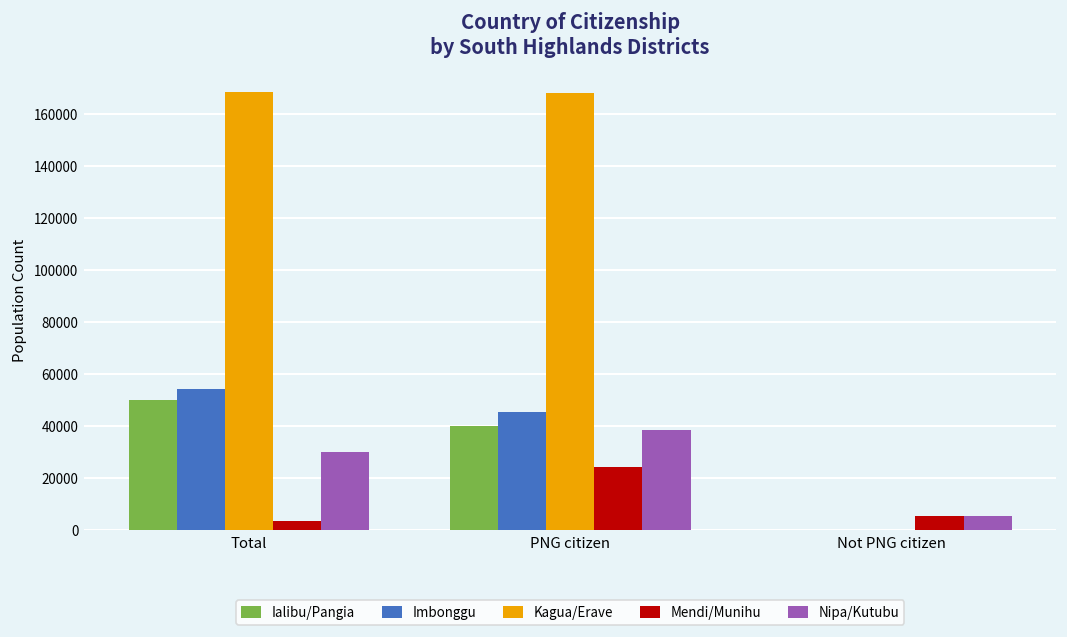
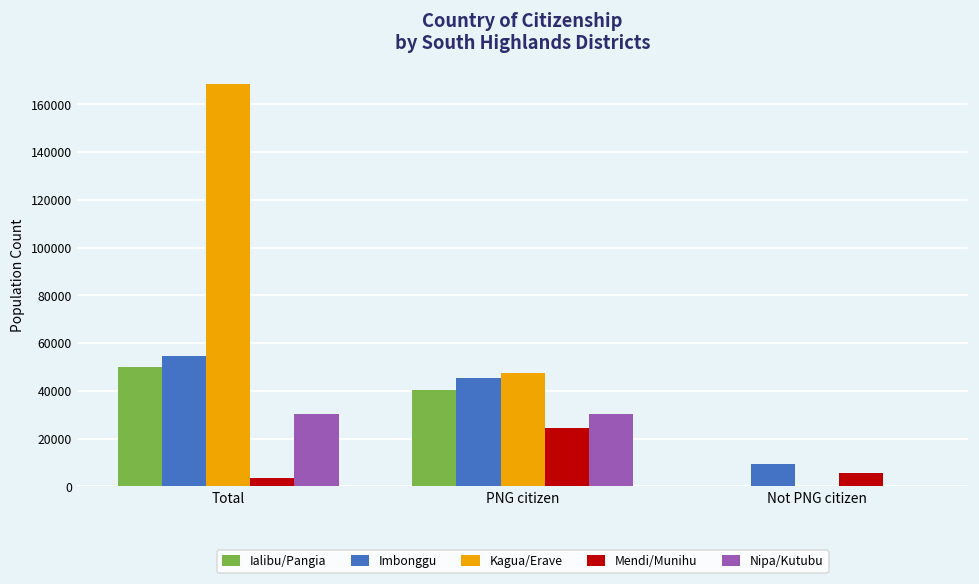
Kagua/Erave, PNG citizen: 168000 -> 47000
Nipa/Kutubu, PNG citizen: 38000 -> 30000
Imbonggu, Not PNG citizen: 0 -> 9000
Nipa/Kutubu, Not PNG citizen: 6000 -> 0
